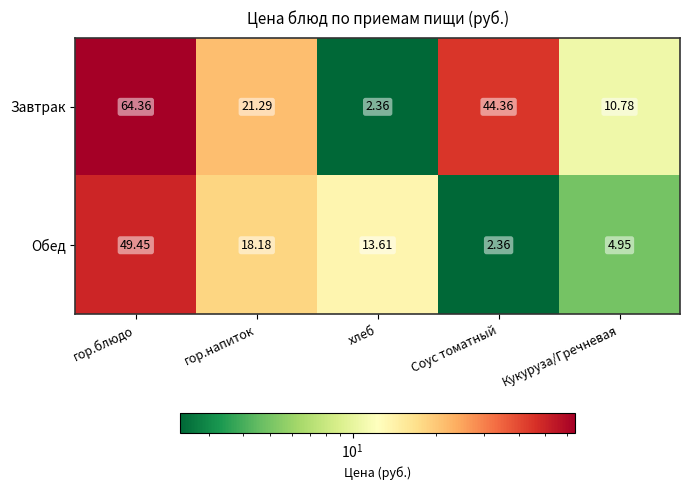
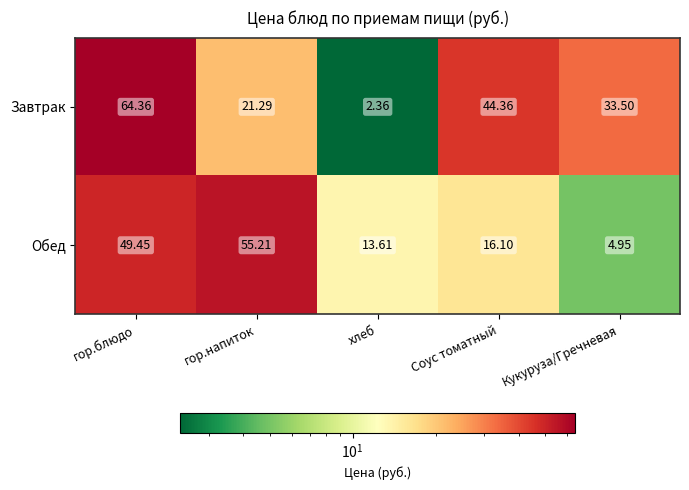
Завтрак, Кукуруза/Гречневая: 10.78 -> 33.50
Обед, гор.напиток: 18.18 -> 55.21
Обед, Соус томатный: 2.36 -> 16.10
